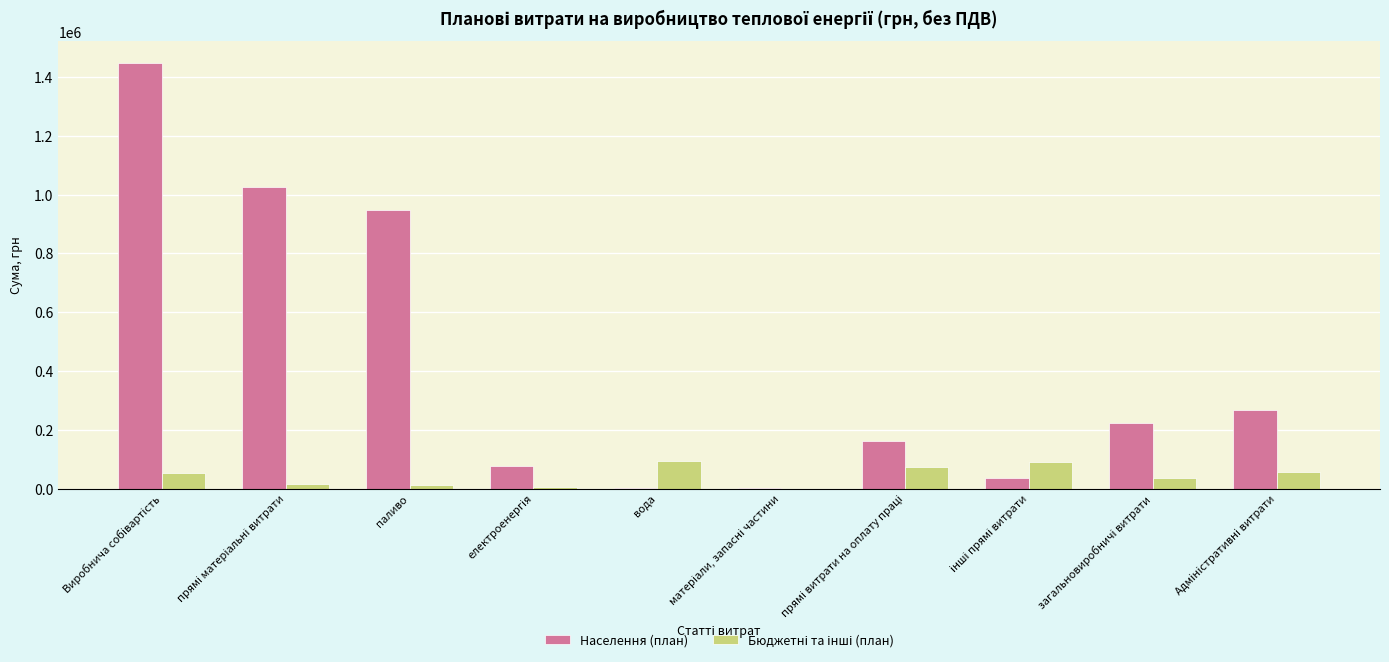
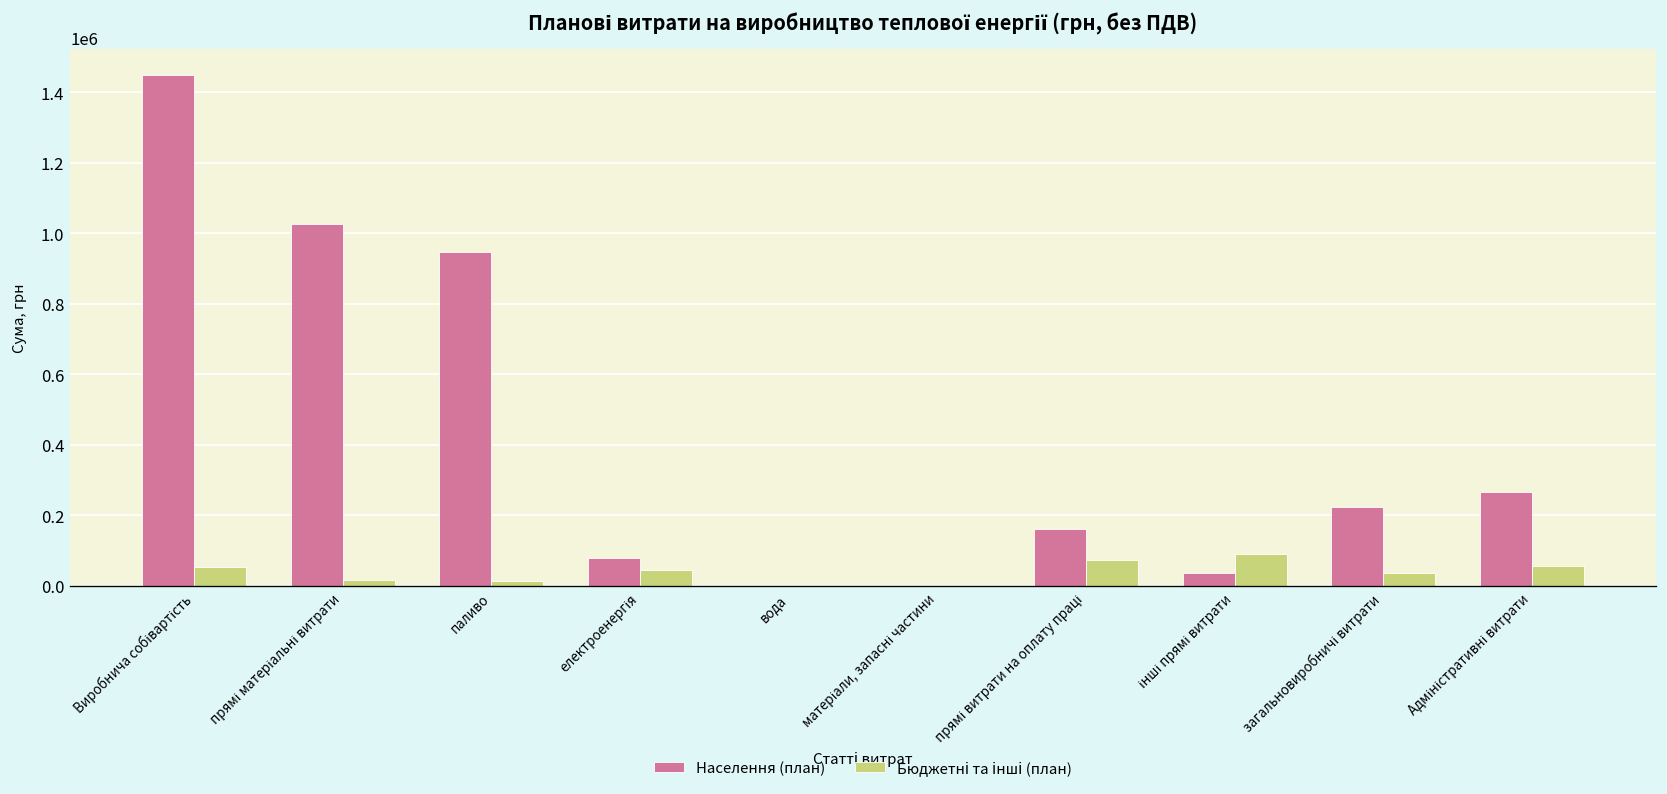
Бюджетні та інші (план), електроенергія: 0 -> 50000
Бюджетні та інші (план), вода: 90000 -> 0
